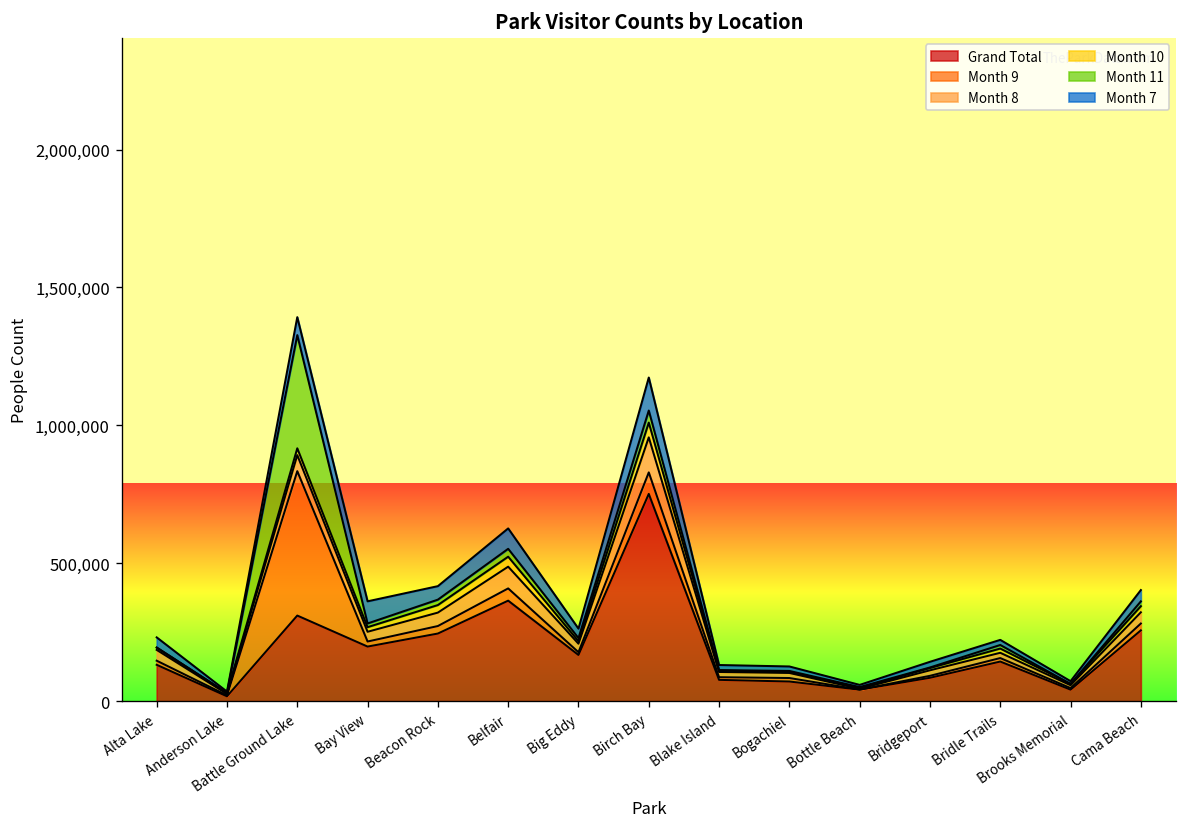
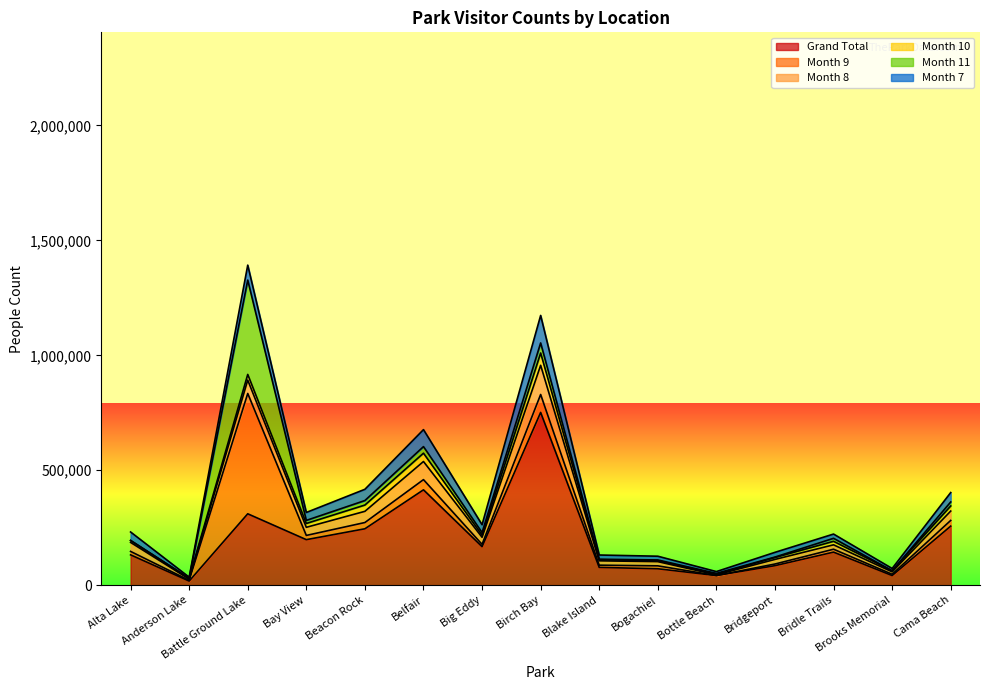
Month 7, Bay View: 80,000 -> 30,000
Grand Total, Belfair: 360,000 -> 410,000
